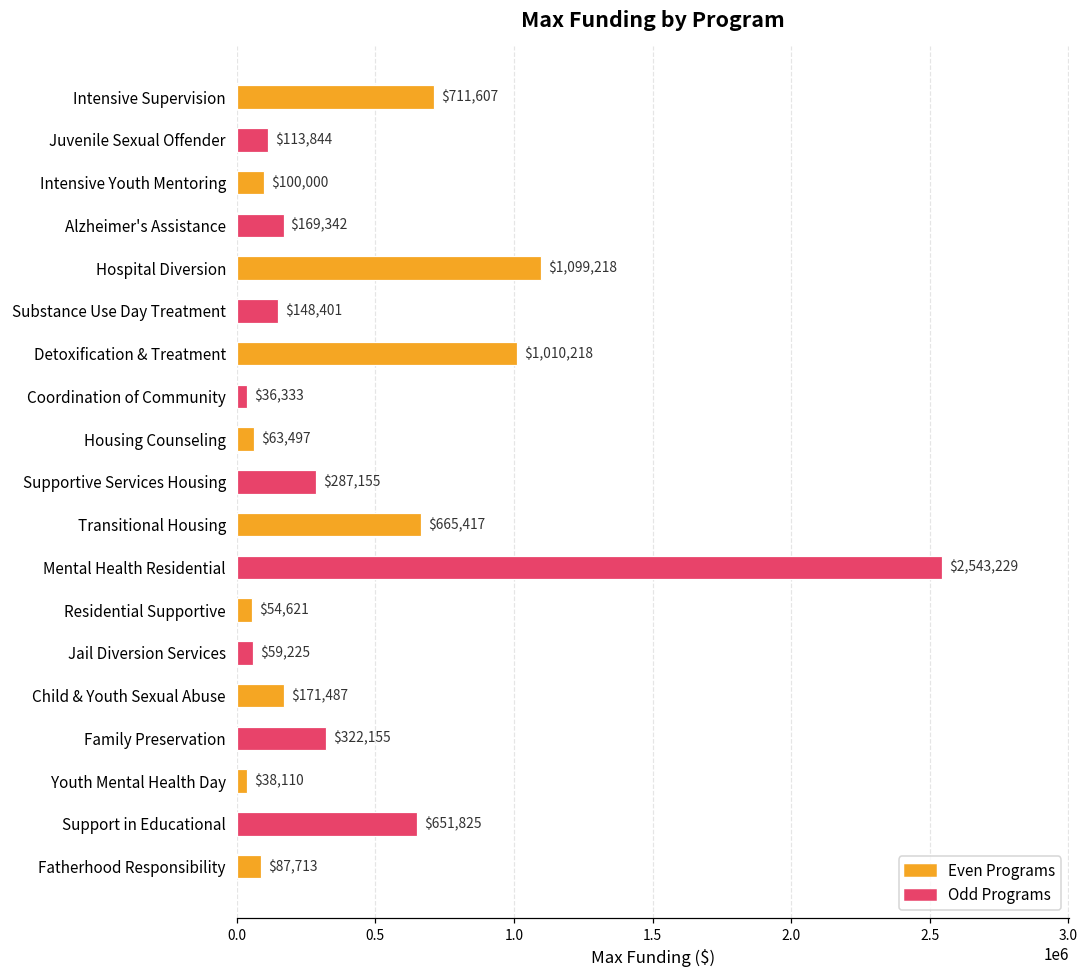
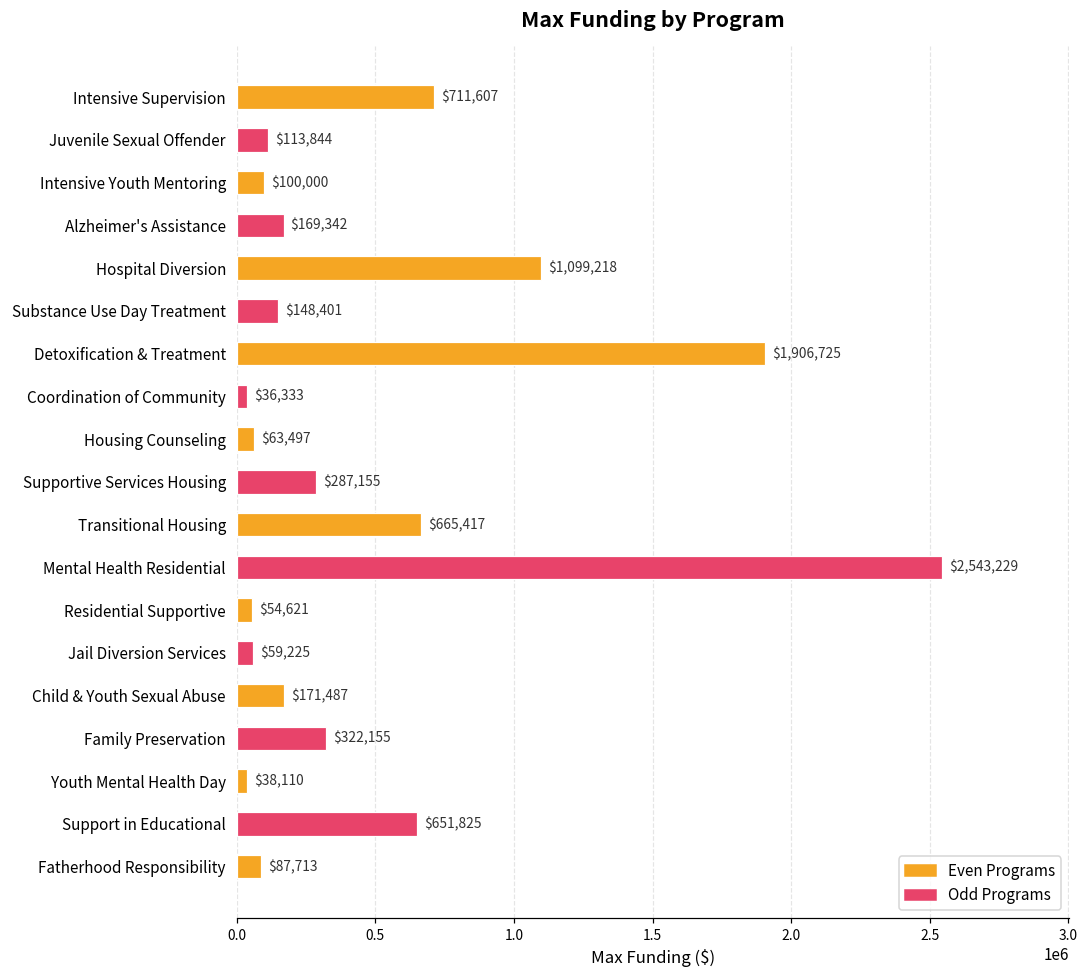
Detoxification & Treatment: $1,010,218 -> $1,906,725
